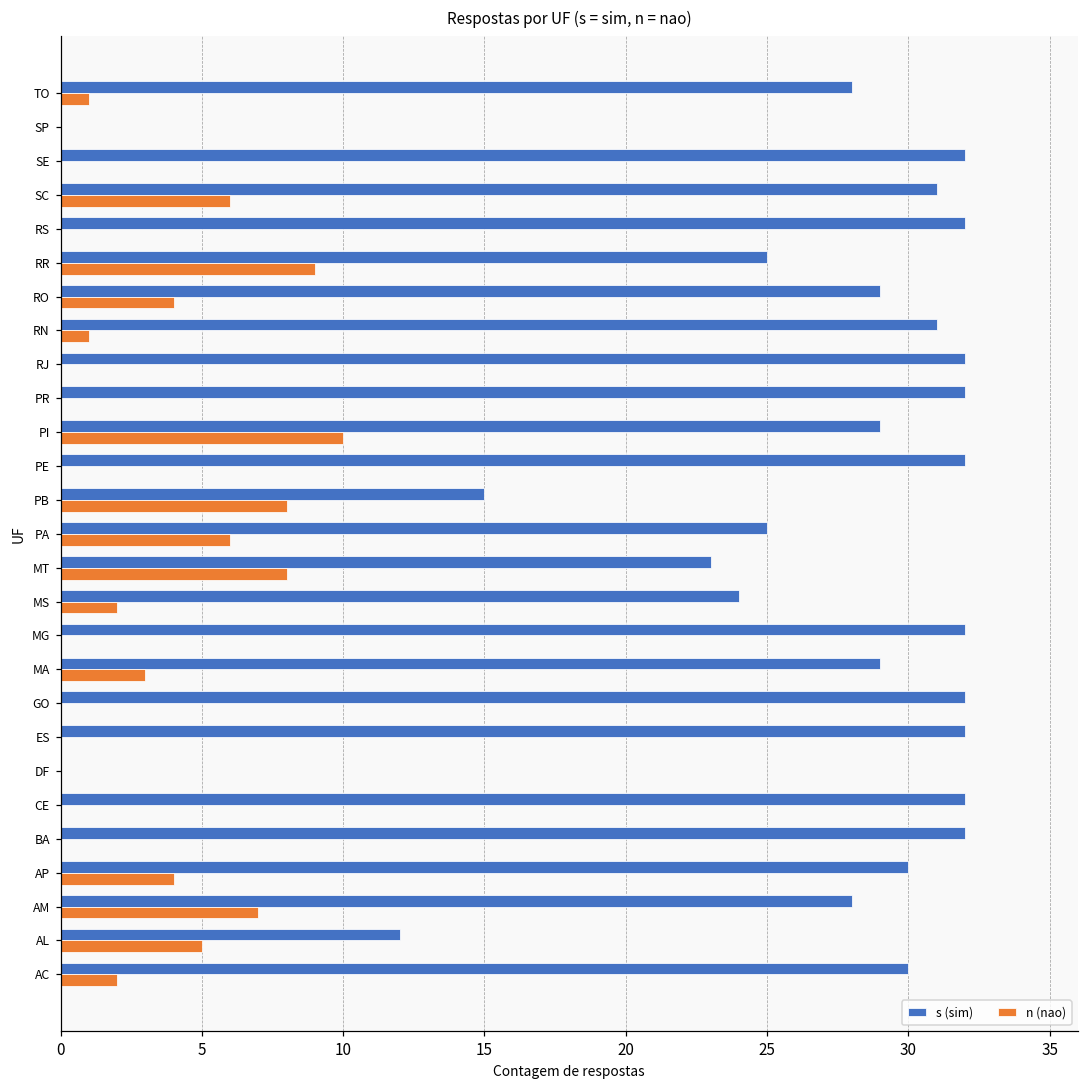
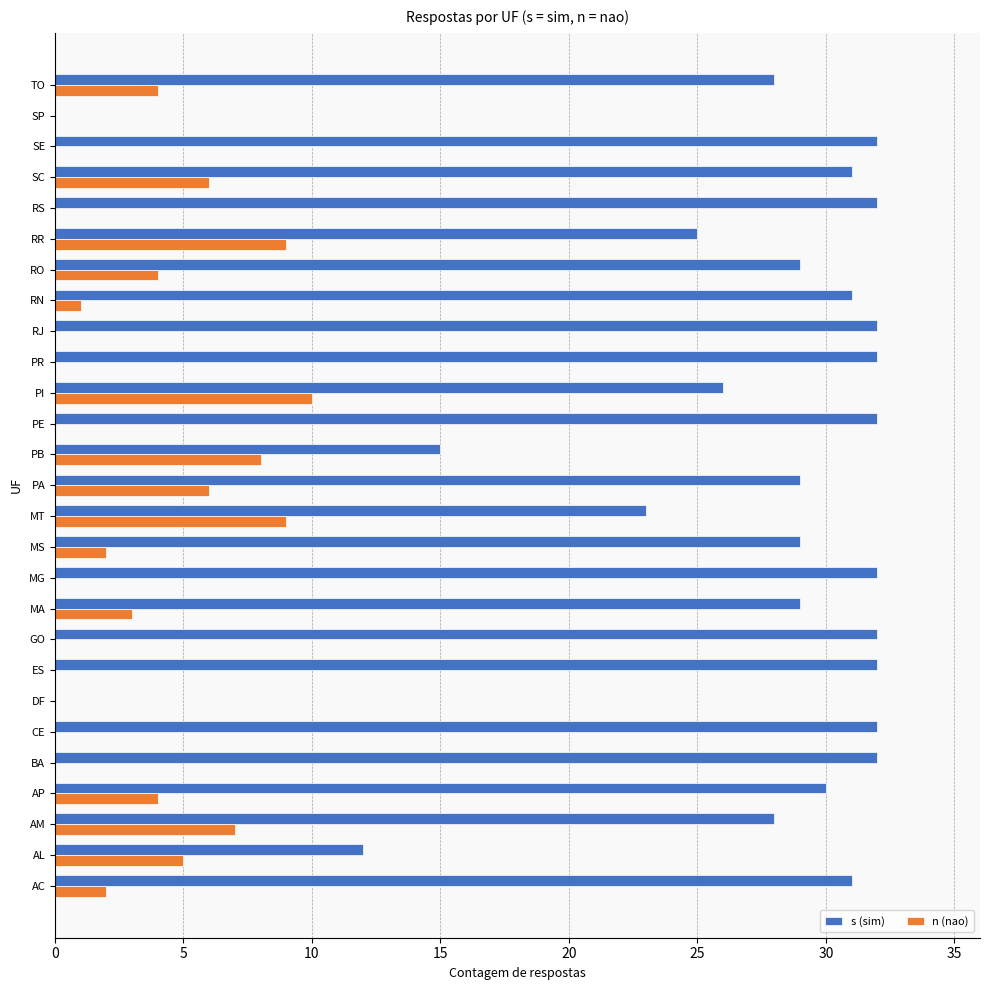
n (nao), TO: 1 -> 4
s (sim), PI: 29 -> 26
s (sim), PA: 25 -> 29
n (nao), MT: 8 -> 9
s (sim), MS: 24 -> 29
s (sim), AC: 30 -> 31
